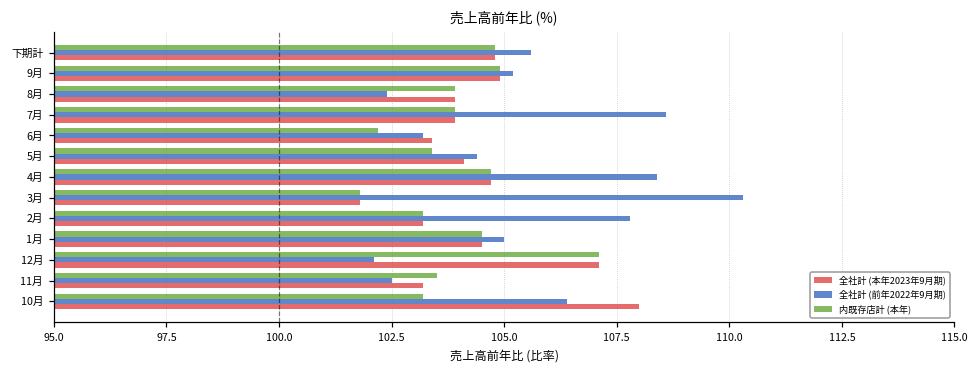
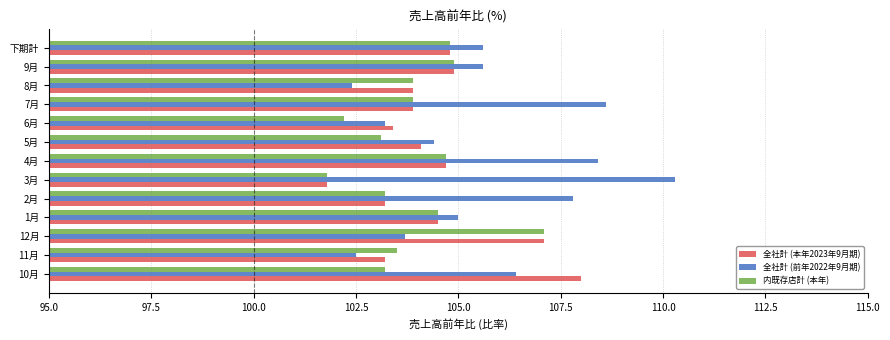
全社計 (前年2022年9月期), 9月: 105.2 -> 105.6
内既存店計 (本年), 5月: 103.4 -> 103.1
全社計 (前年2022年9月期), 12月: 102.1 -> 103.7
